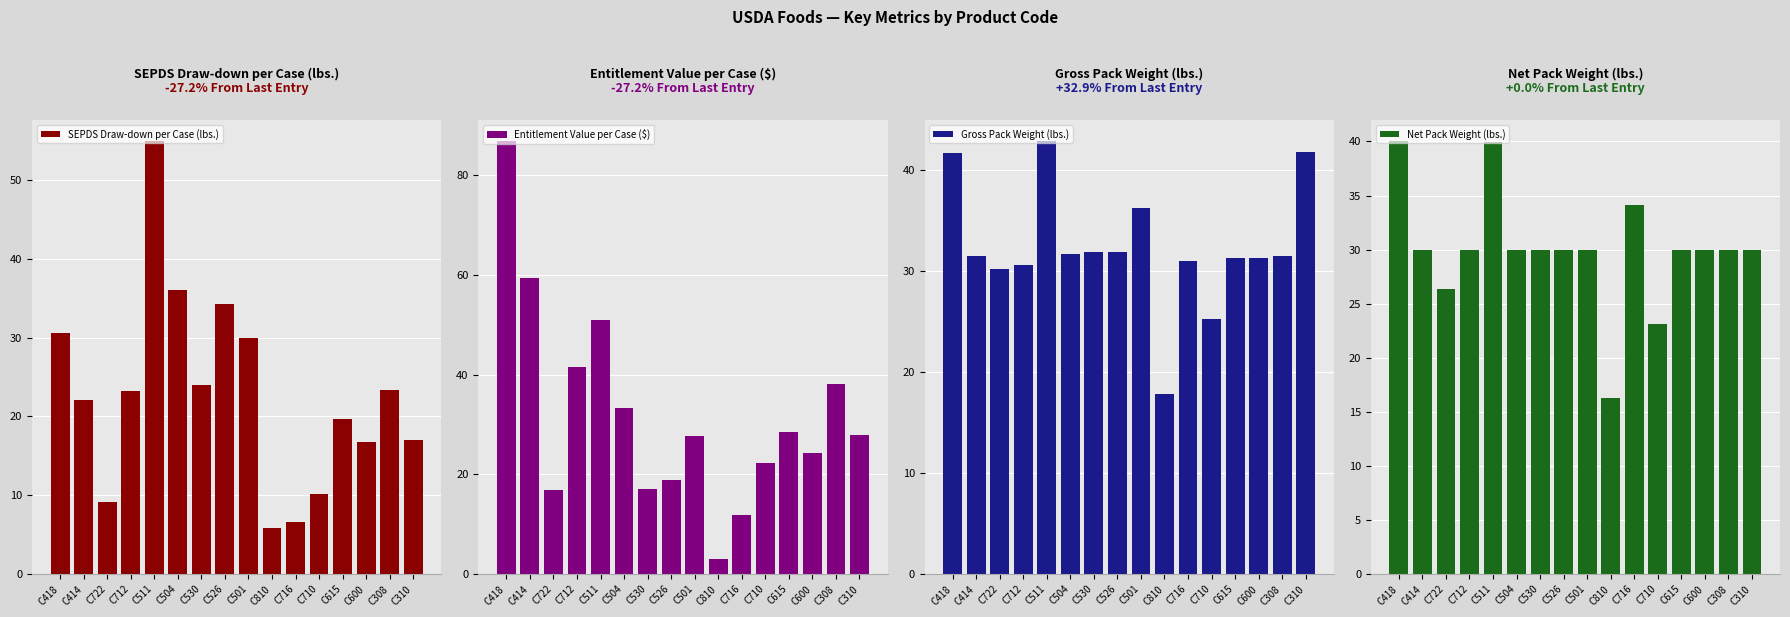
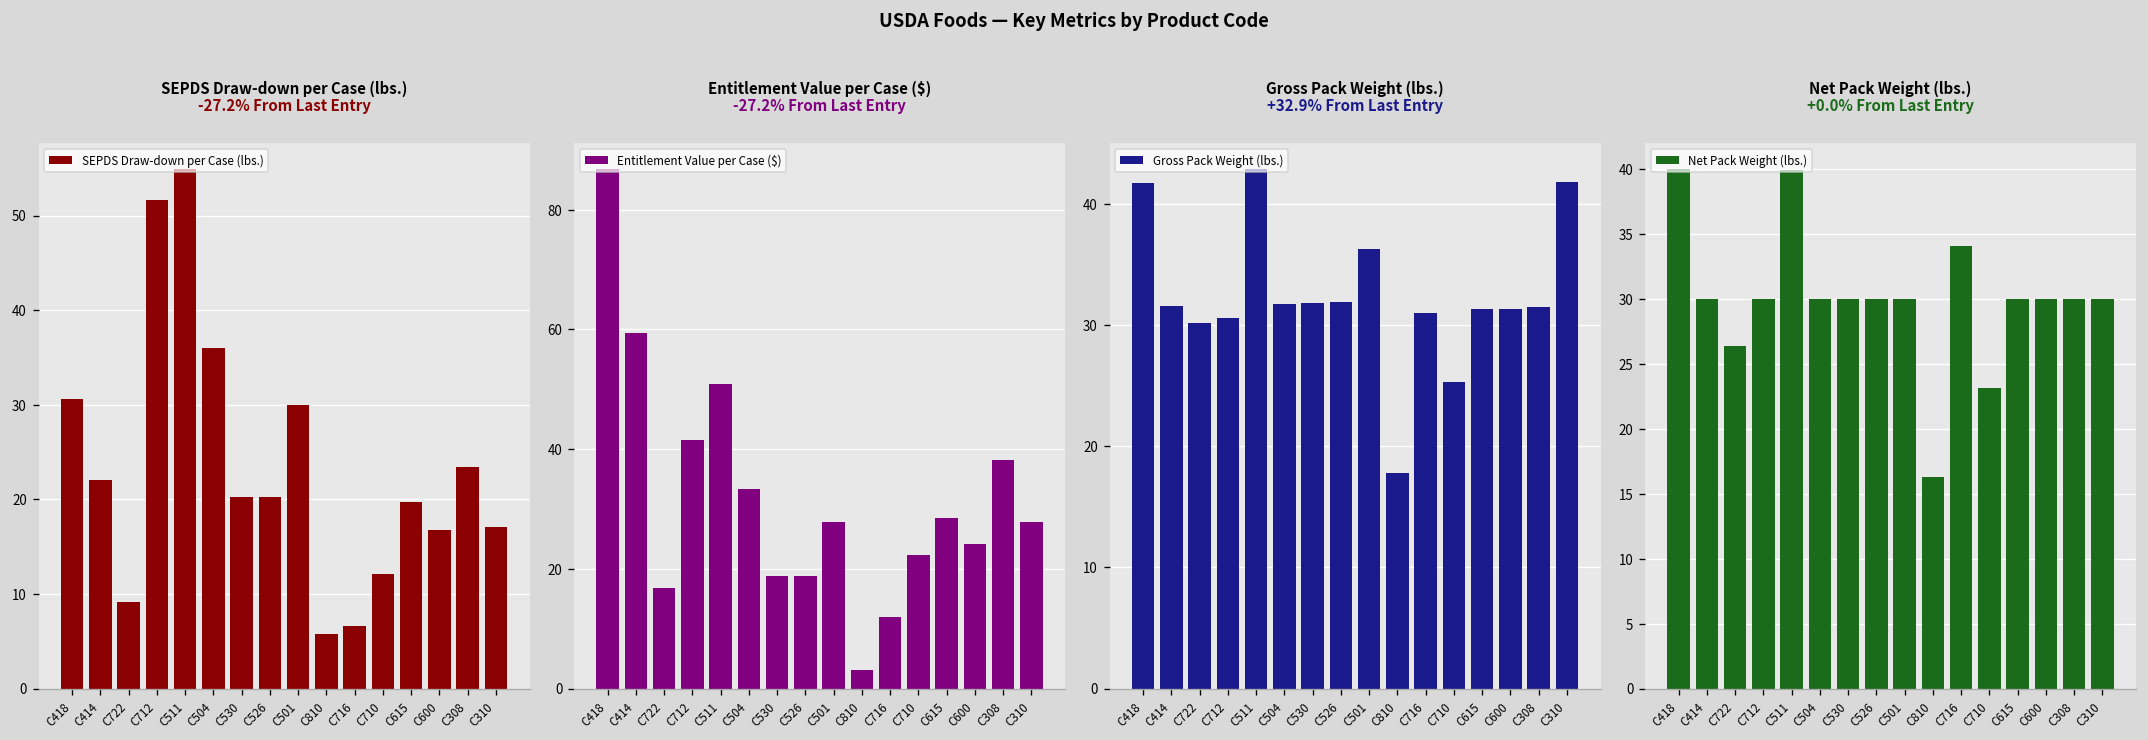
SEPDS Draw-down per Case (lbs.), C712: 23 -> 52
SEPDS Draw-down per Case (lbs.), C530: 24 -> 20
SEPDS Draw-down per Case (lbs.), C526: 34 -> 20
SEPDS Draw-down per Case (lbs.), C710: 10 -> 12
Entitlement Value per Case ($), C530: 17 -> 19
